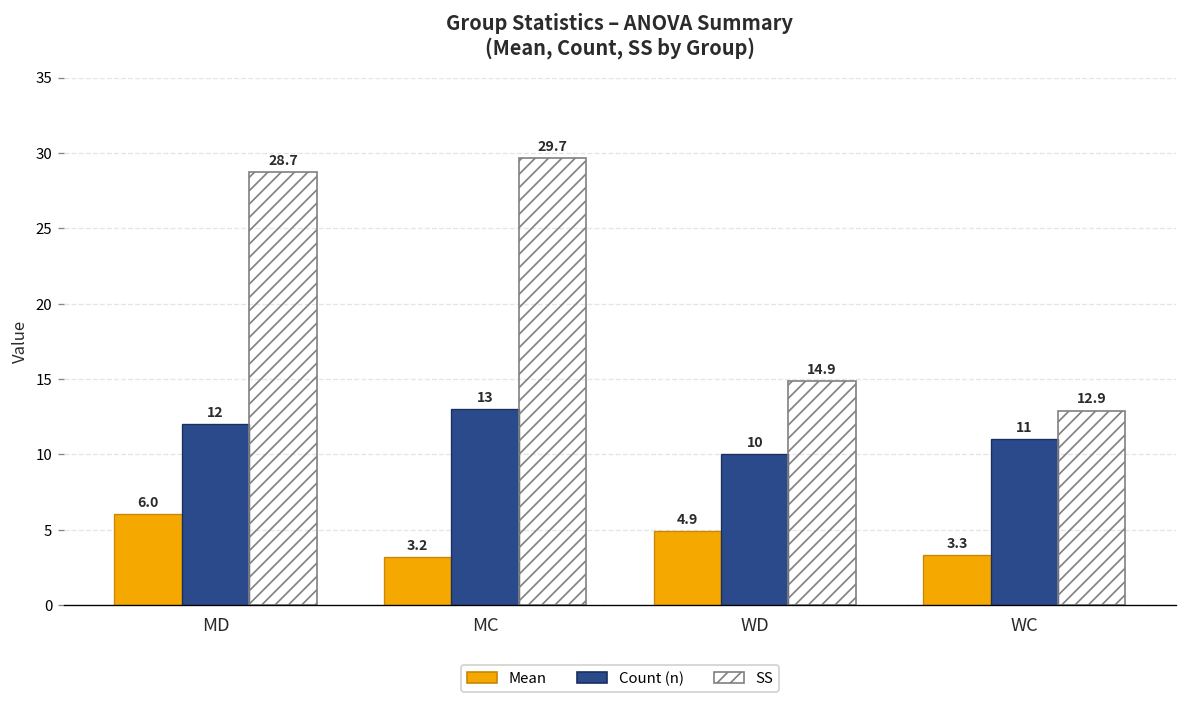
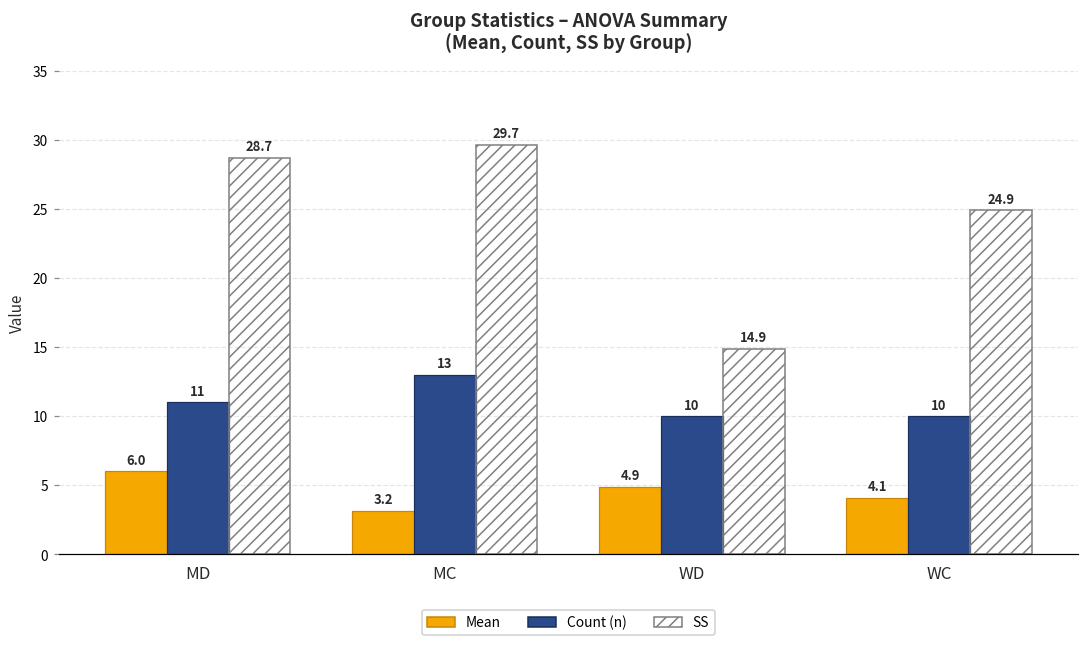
Count (n), MD: 12 -> 11
Mean, WC: 3.3 -> 4.1
Count (n), WC: 11 -> 10
SS, WC: 12.9 -> 24.9
